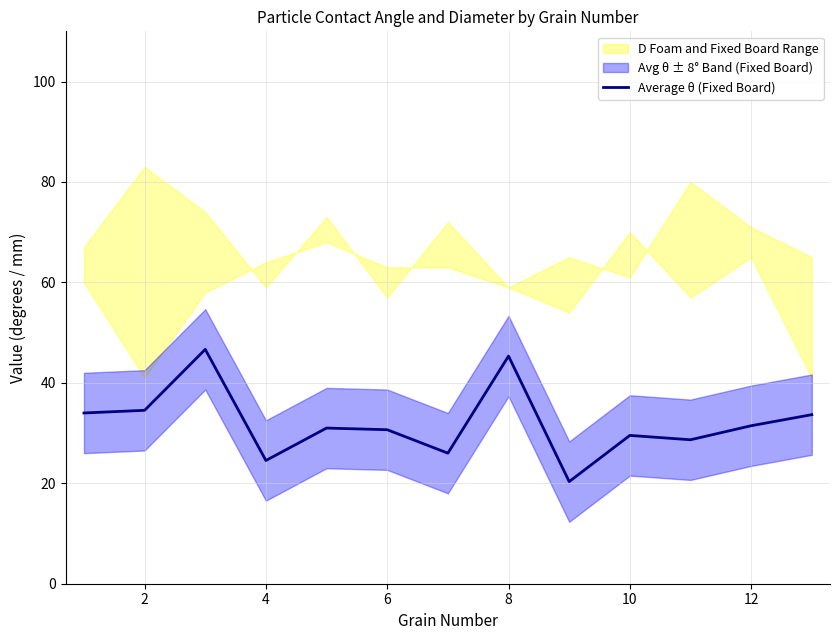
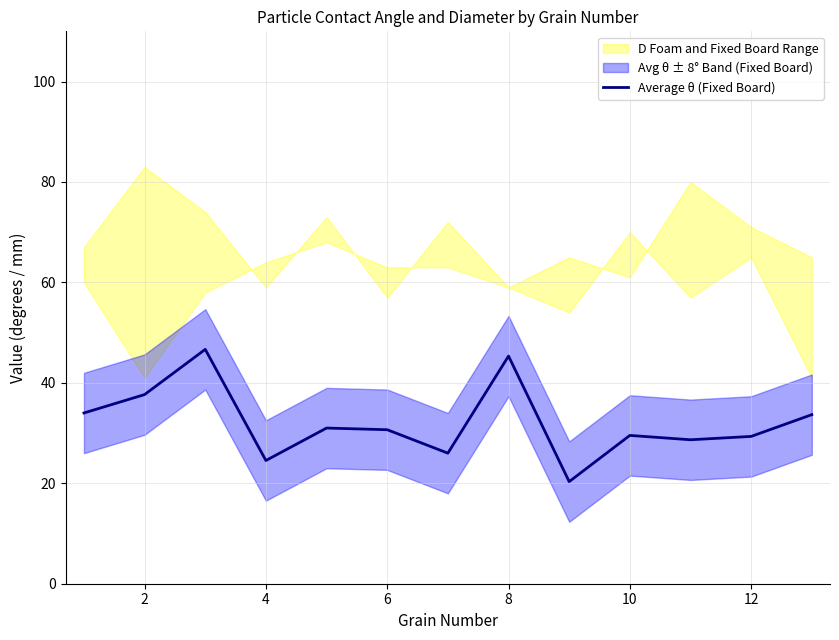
Average θ (Fixed Board), 2: 35 -> 38
Average θ (Fixed Board), 12: 31 -> 29
